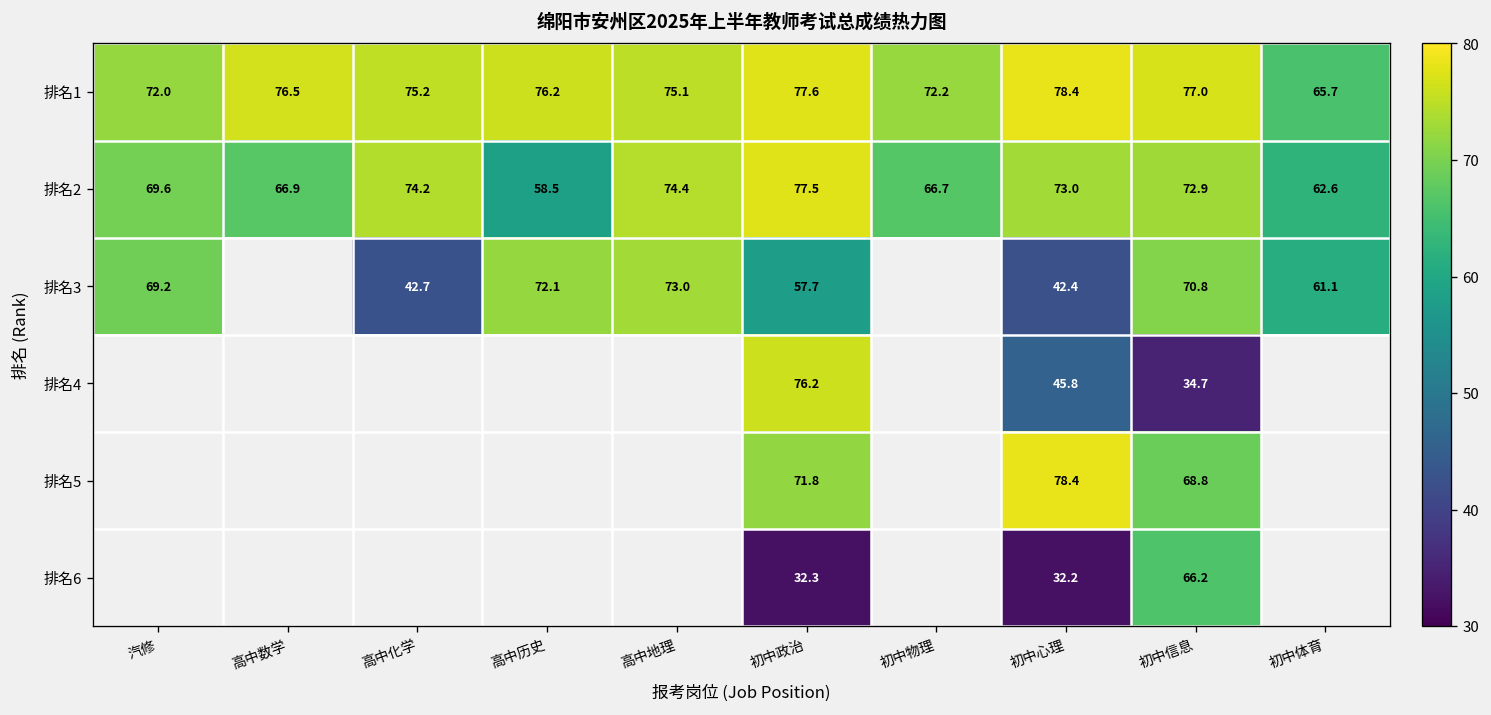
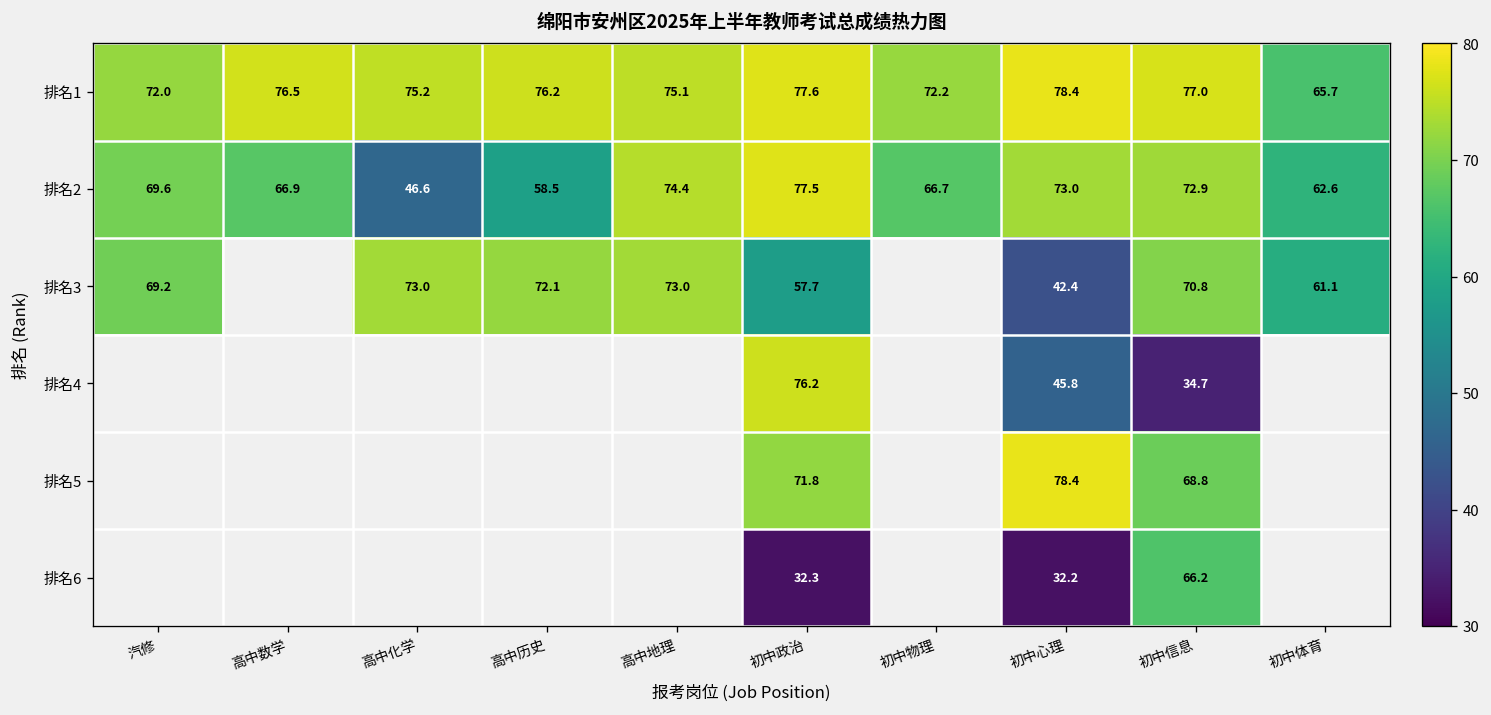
排名2, 高中化学: 74.2 -> 46.6
排名3, 高中化学: 42.7 -> 73.0
